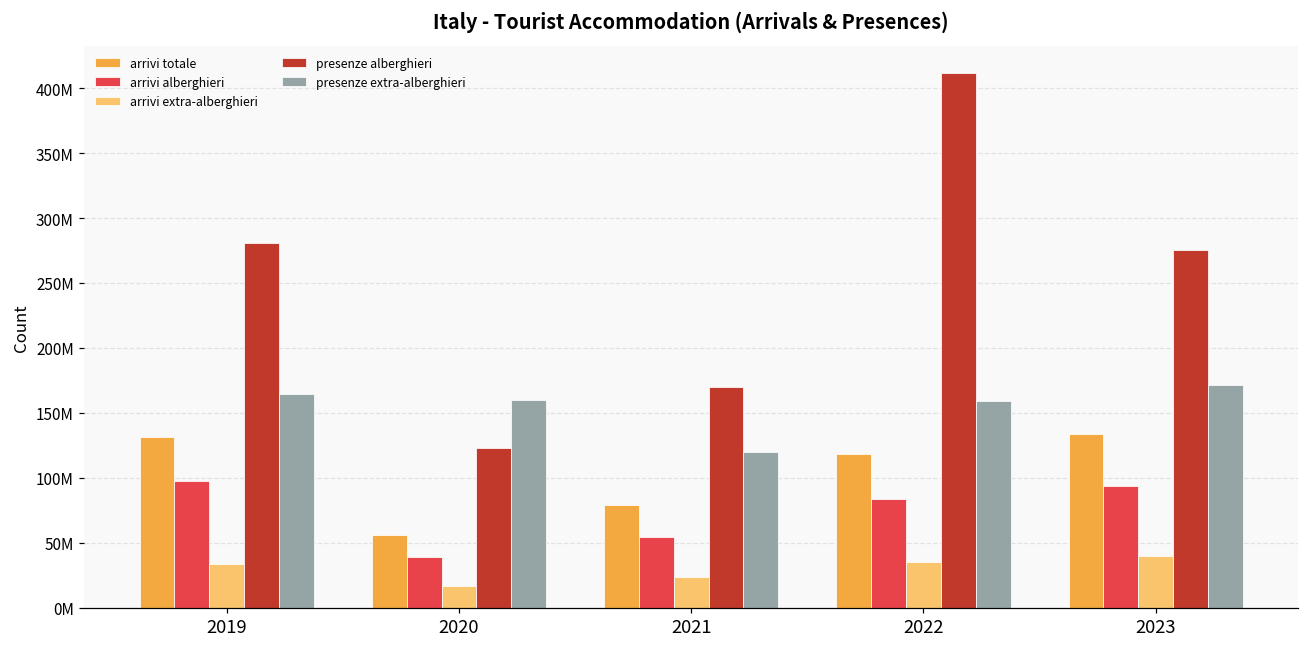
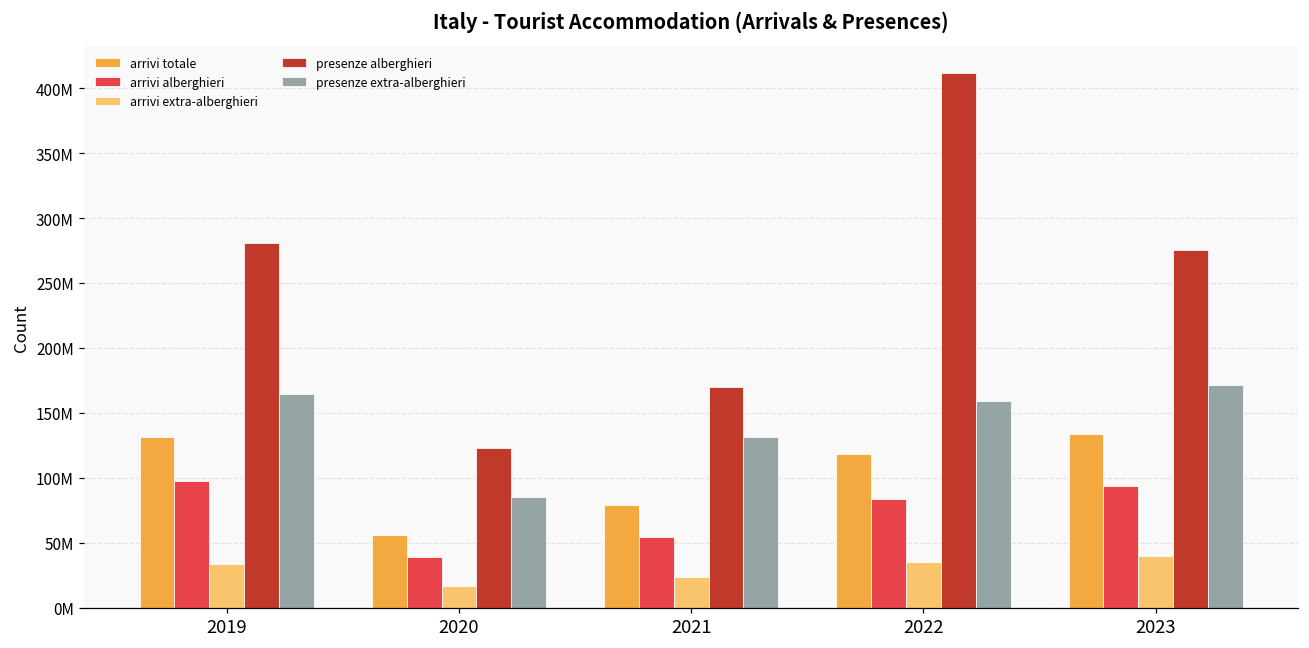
presenze extra-alberghieri, 2020: 160000000 -> 85000000
presenze extra-alberghieri, 2021: 120000000 -> 131000000
